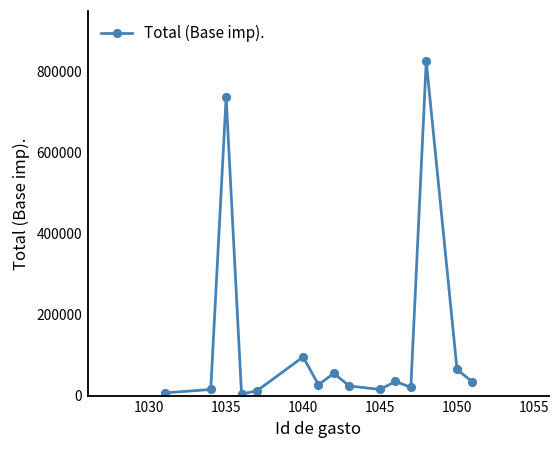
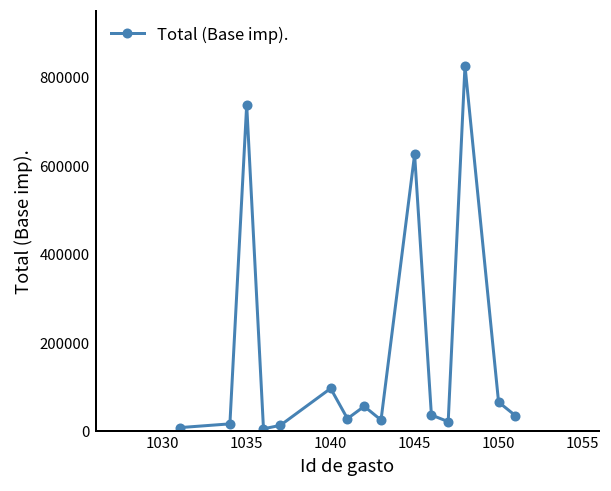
1045: 20000 -> 620000
